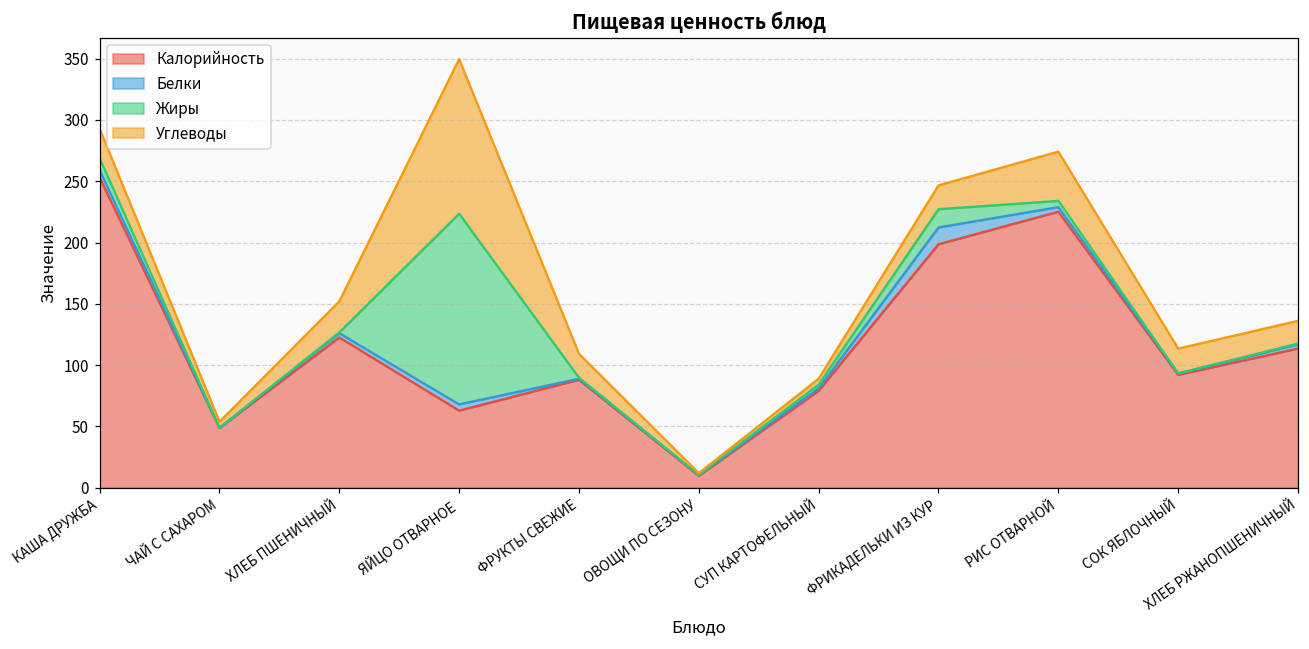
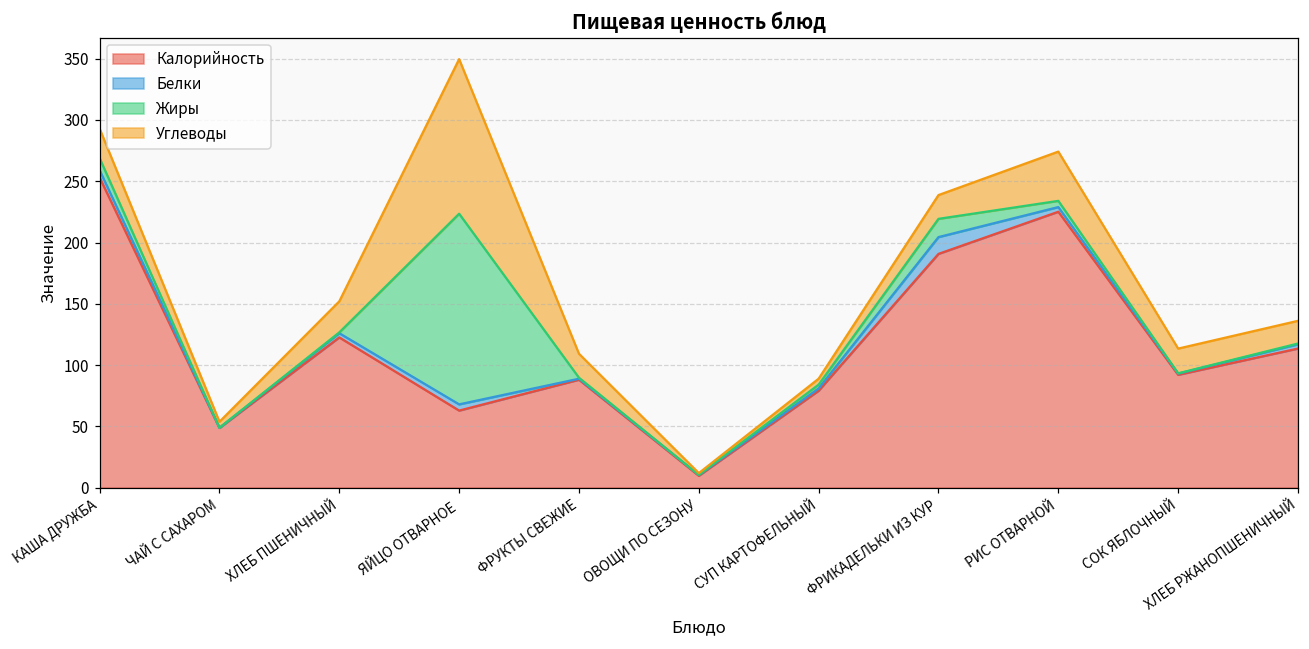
Калорийность, ФРИКАДЕЛЬКИ ИЗ КУР: 199 -> 191
